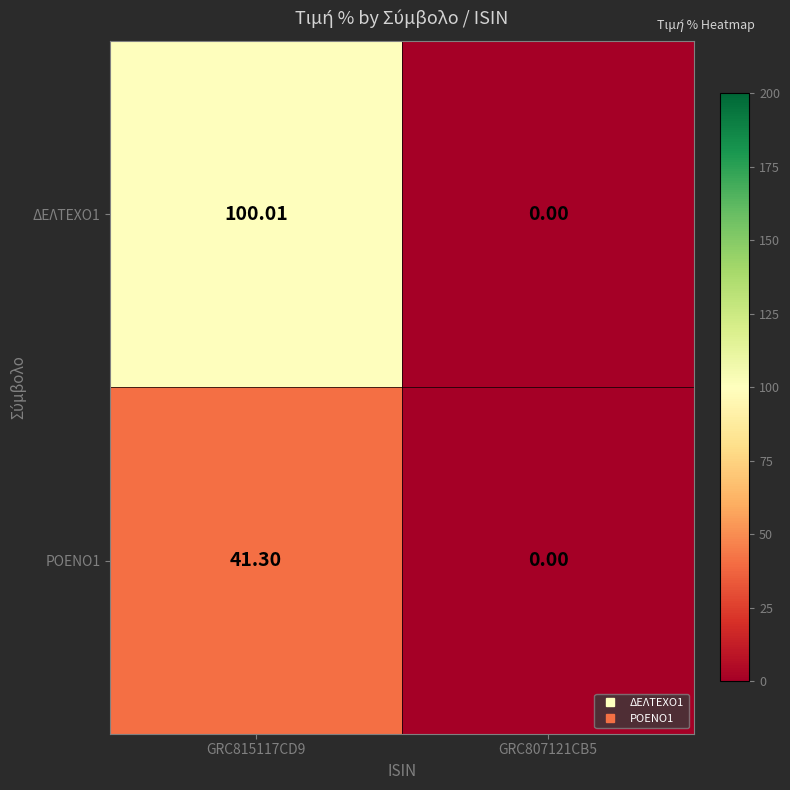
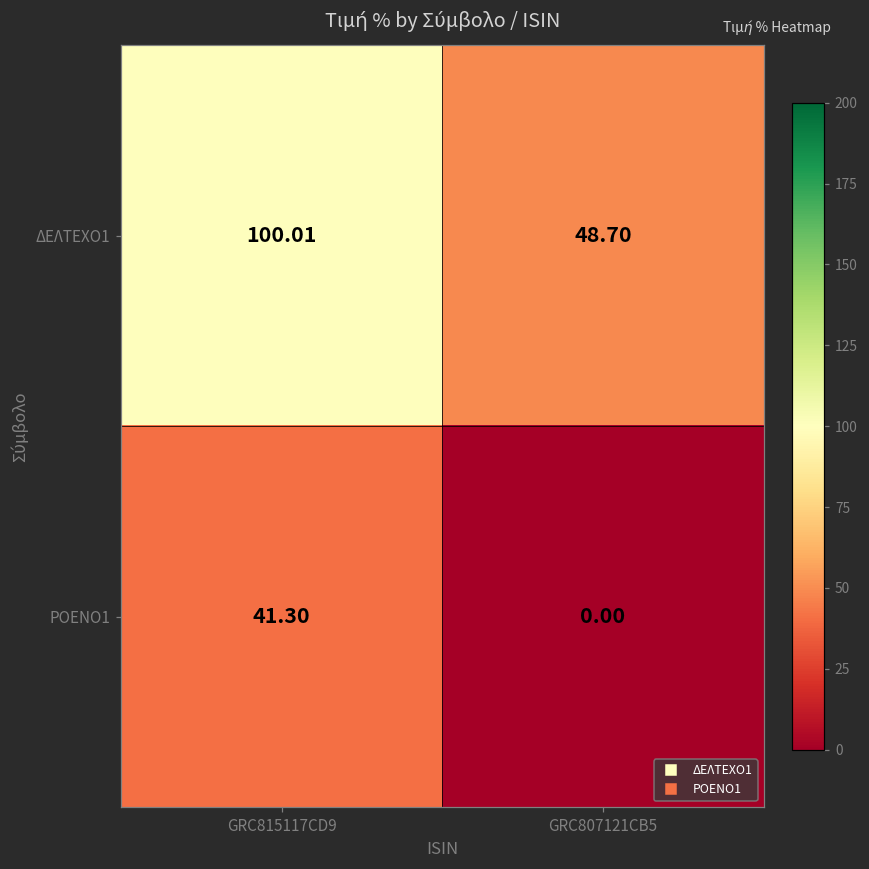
ΔΕΛΤΕΧΟ1, GRC807121CB5: 0.00 -> 48.70
